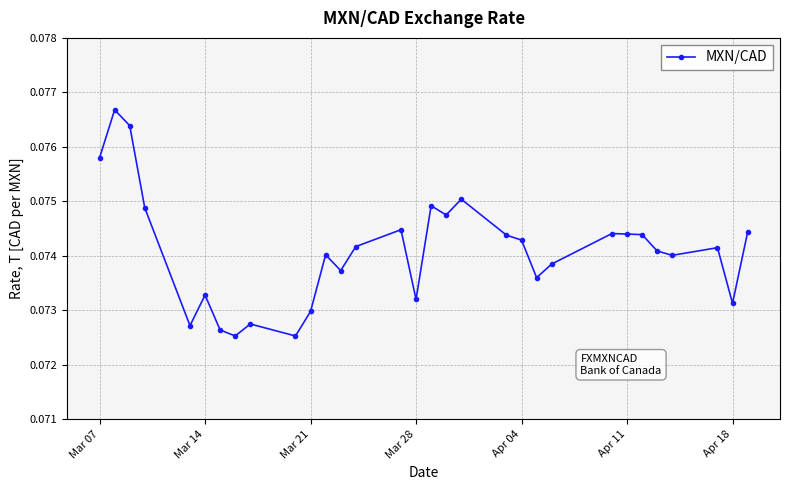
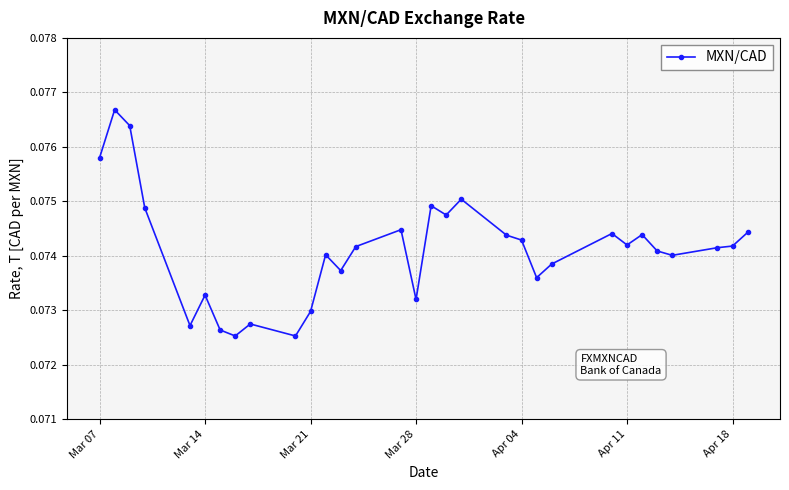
Apr 11: 0.0744 -> 0.0742
Apr 18: 0.0731 -> 0.0742
